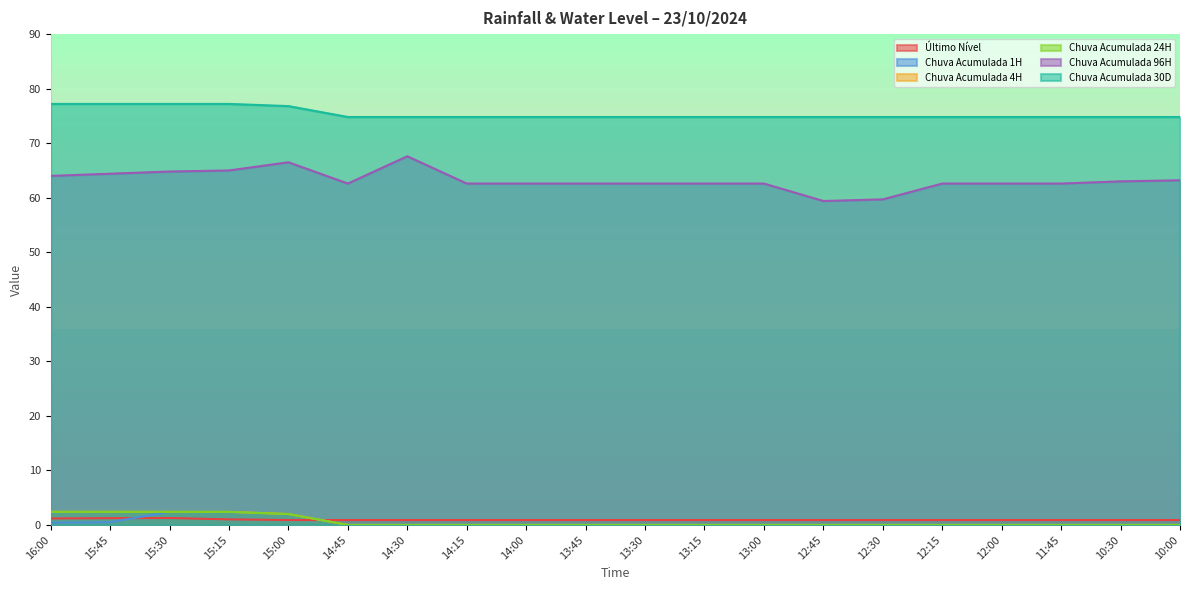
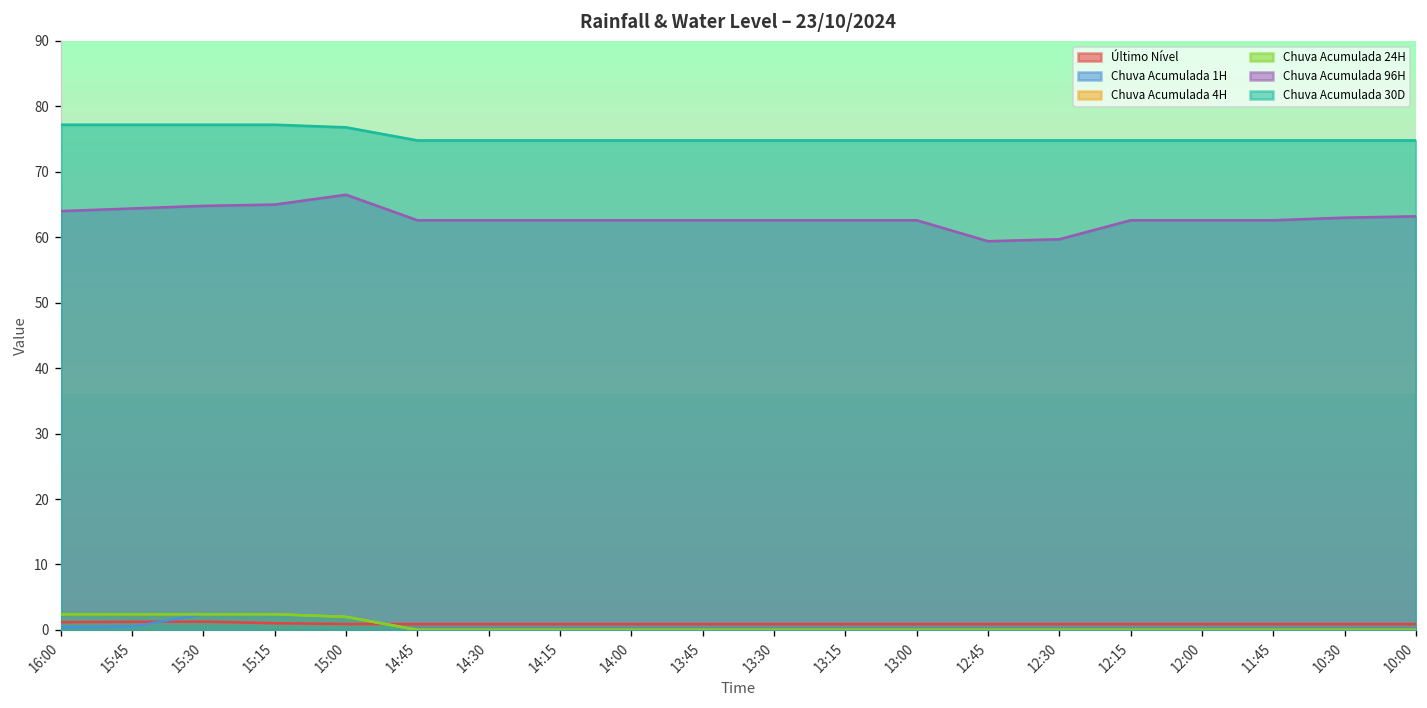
Chuva Acumulada 96H, 14:30: 68 -> 63
